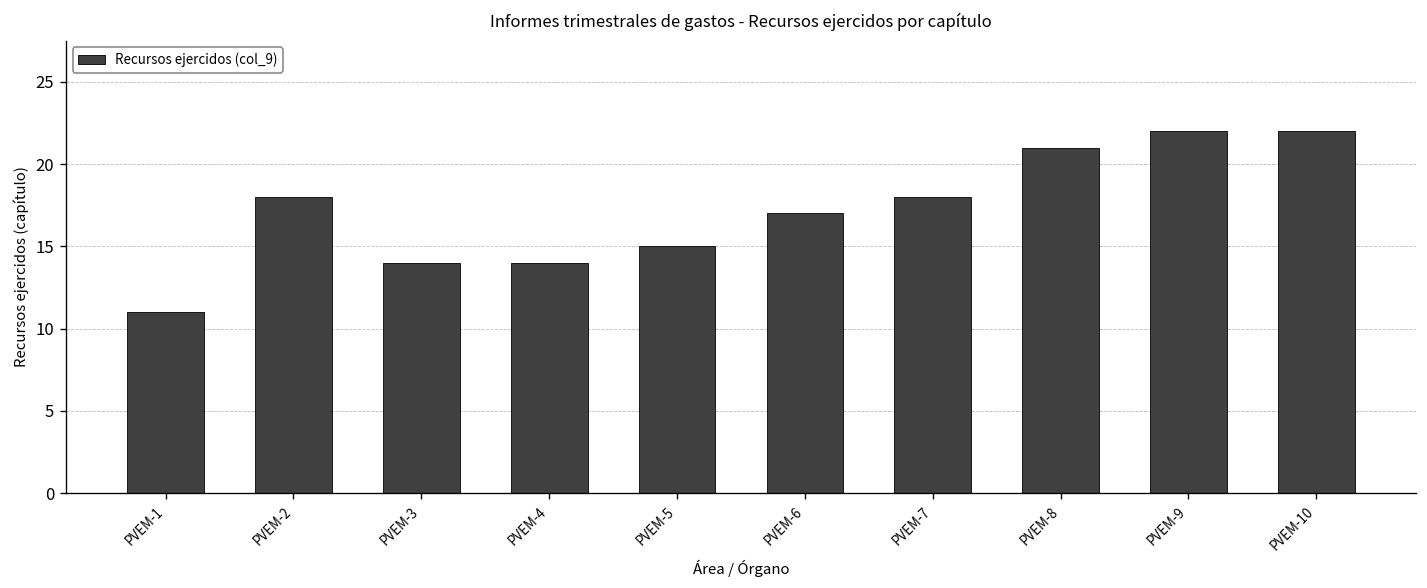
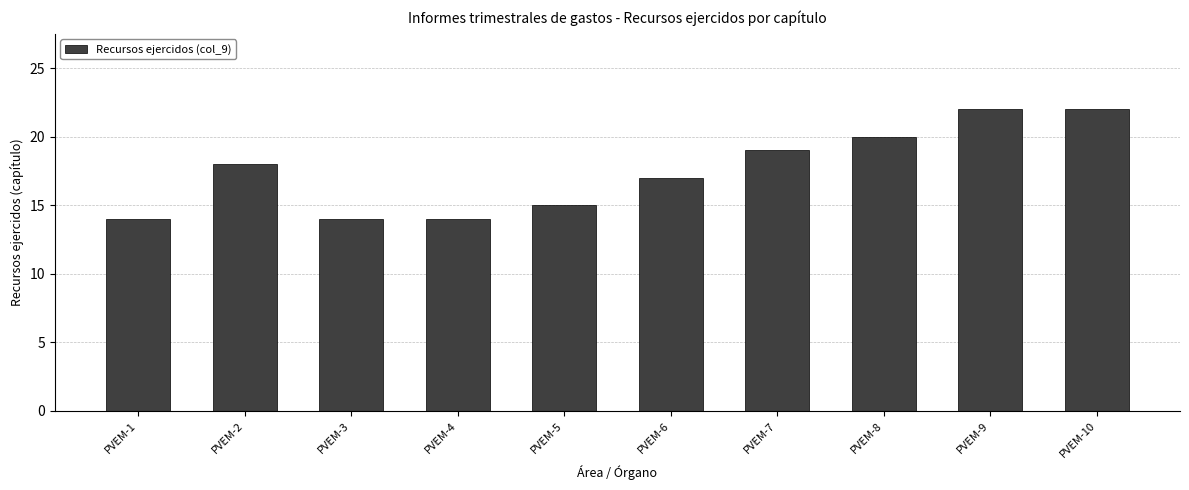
PVEM-1: 11 -> 14
PVEM-7: 18 -> 19
PVEM-8: 21 -> 20
